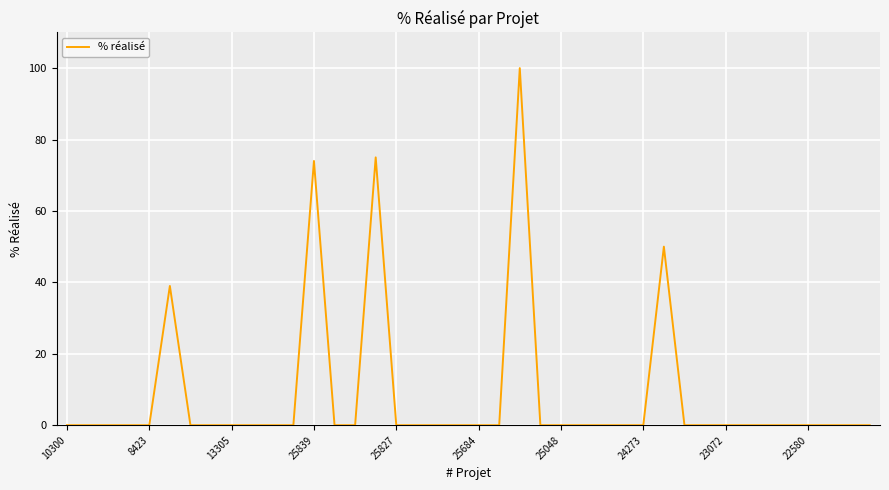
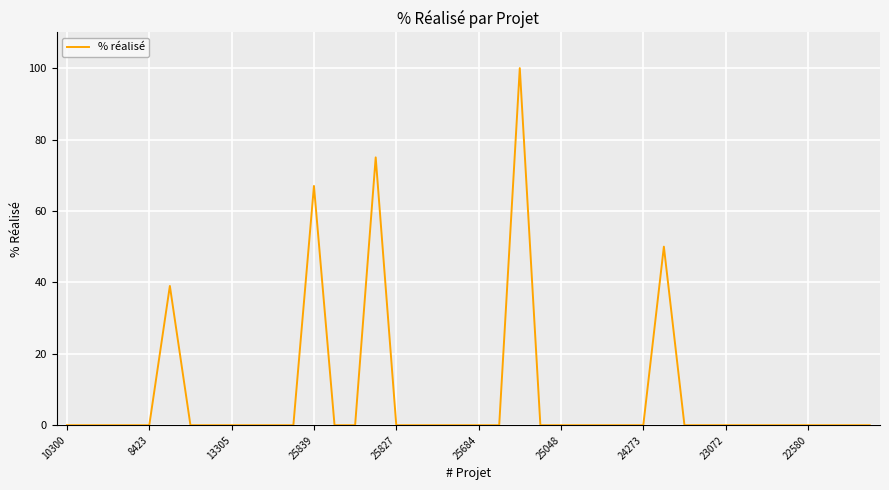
25839: 74 -> 67
